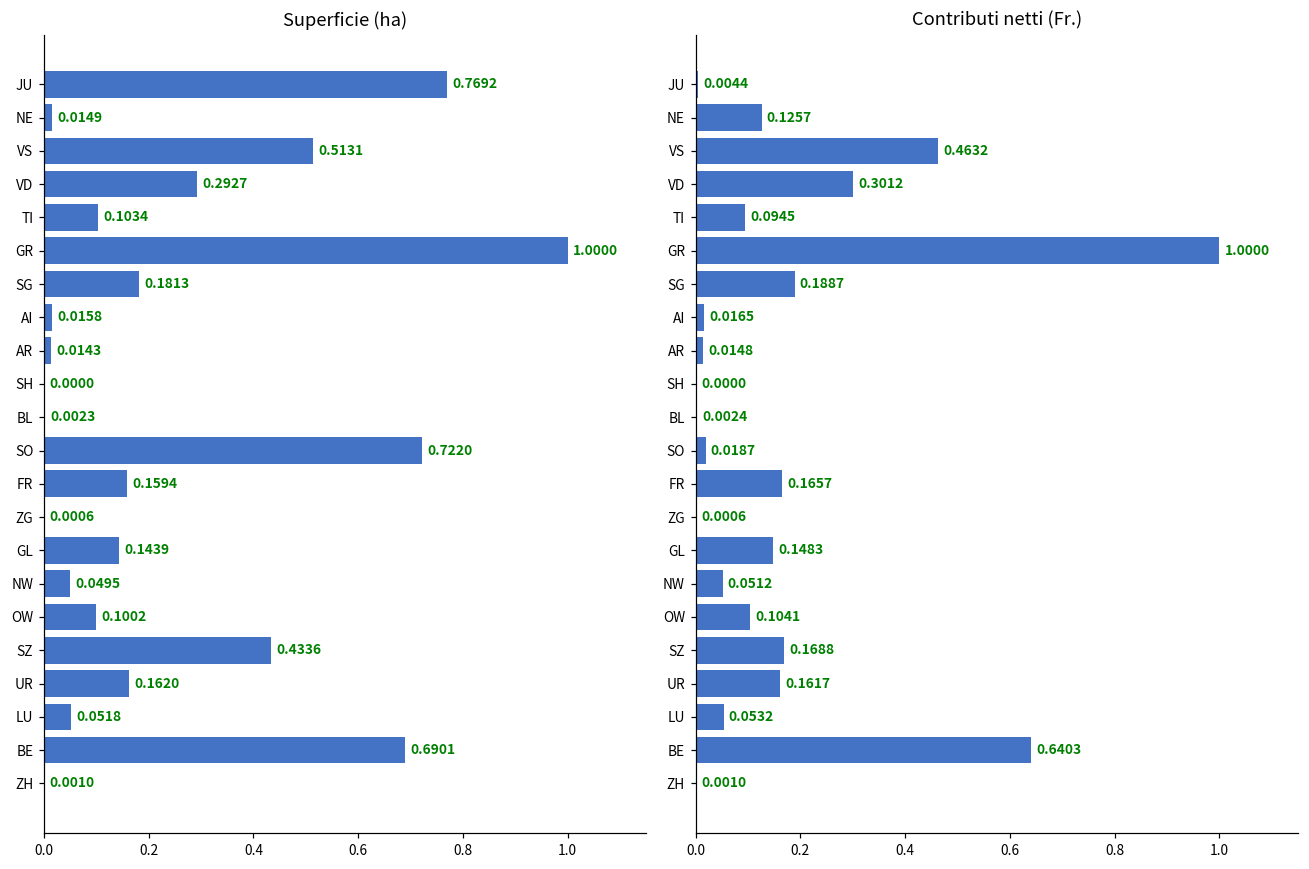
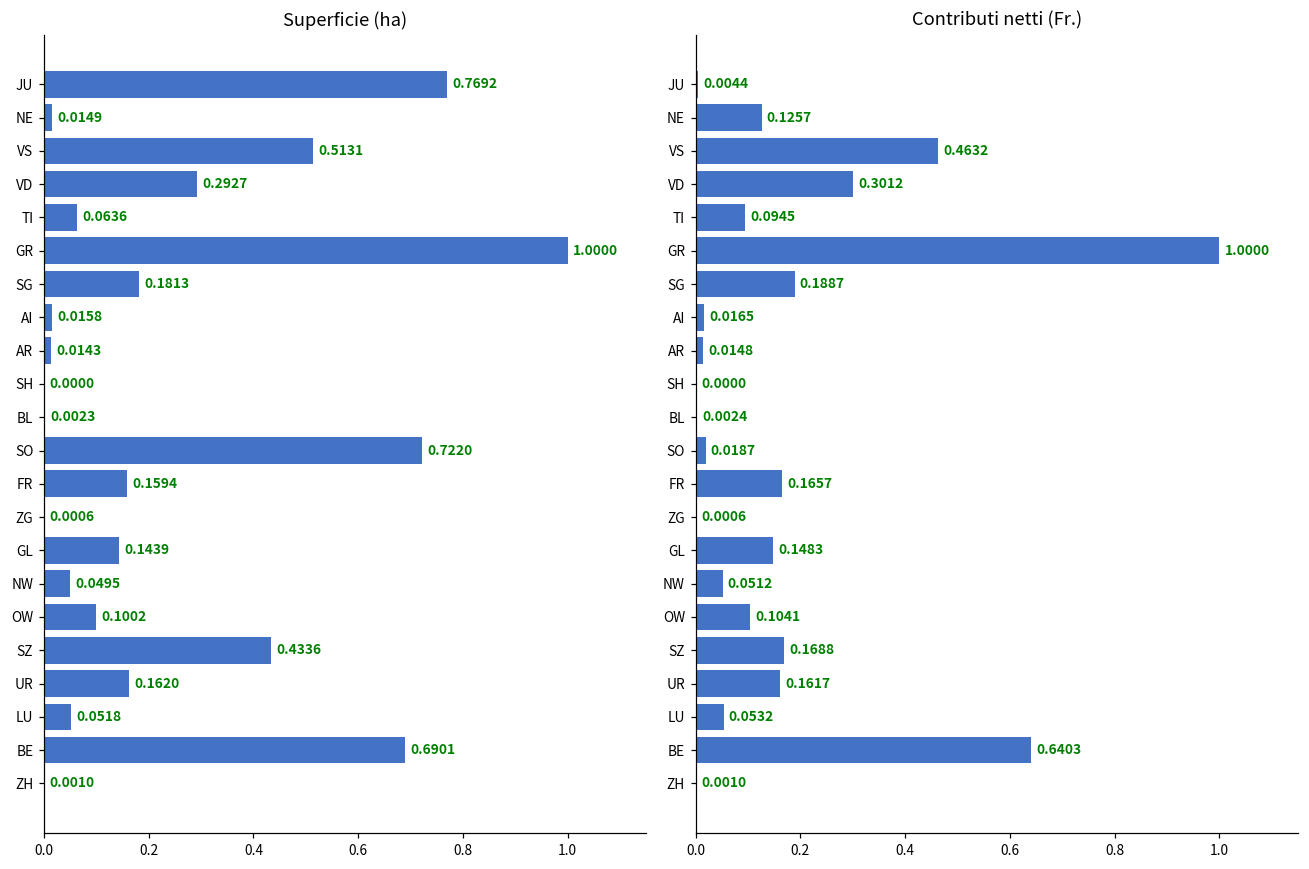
Superficie (ha), TI: 0.1034 -> 0.0636
